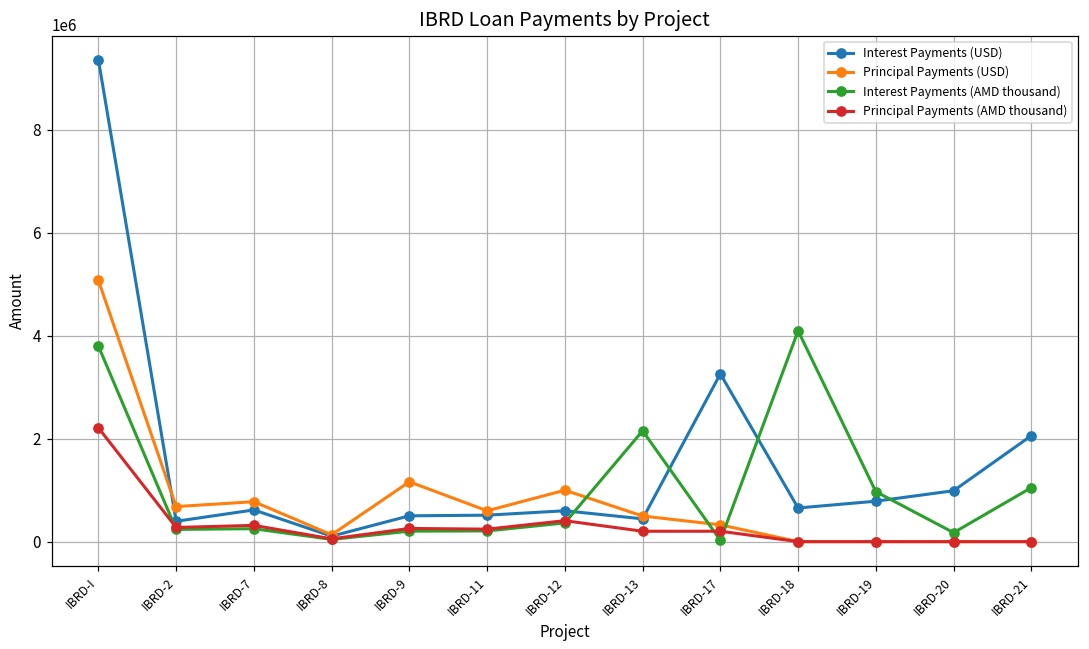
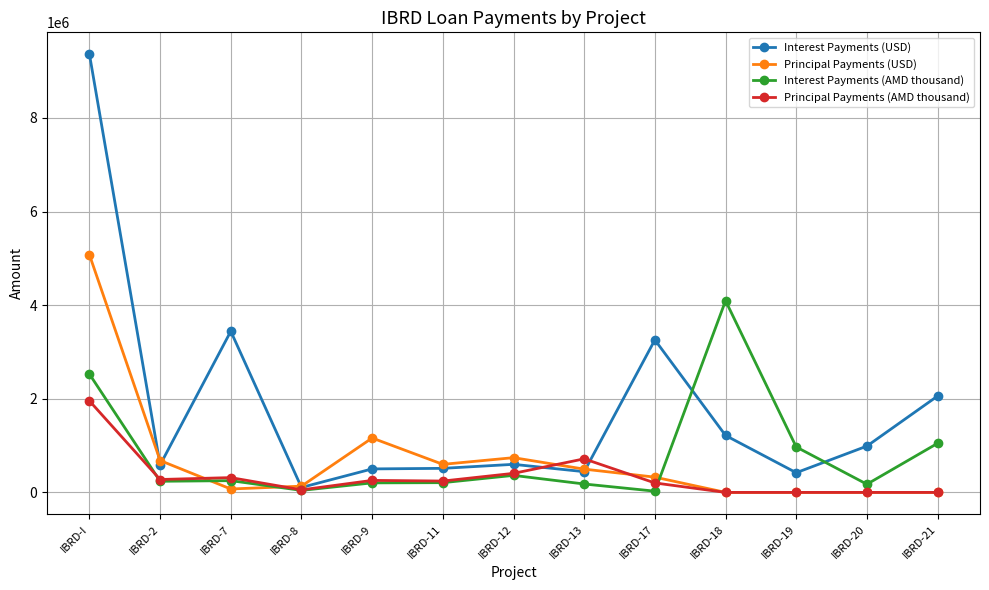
Interest Payments (AMD thousand), IBRD-I: 3800000 -> 2500000
Principal Payments (AMD thousand), IBRD-I: 2200000 -> 2000000
Interest Payments (USD), IBRD-2: 400000 -> 600000
Interest Payments (USD), IBRD-7: 600000 -> 3400000
Principal Payments (USD), IBRD-7: 800000 -> 100000
Principal Payments (USD), IBRD-12: 1000000 -> 700000
Interest Payments (AMD thousand), IBRD-13: 2200000 -> 200000
Principal Payments (AMD thousand), IBRD-13: 200000 -> 700000
Interest Payments (USD), IBRD-18: 700000 -> 1200000
Interest Payments (USD), IBRD-19: 800000 -> 400000
